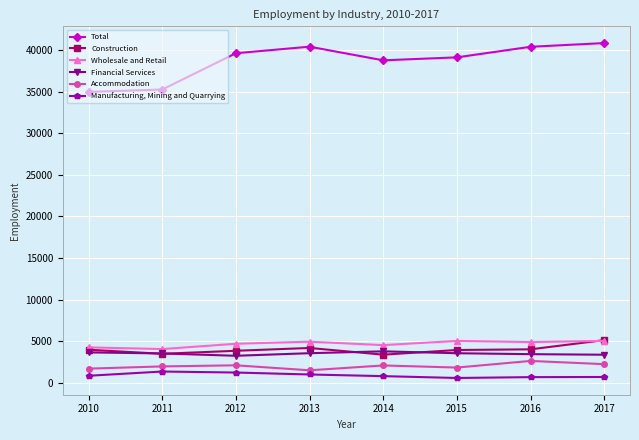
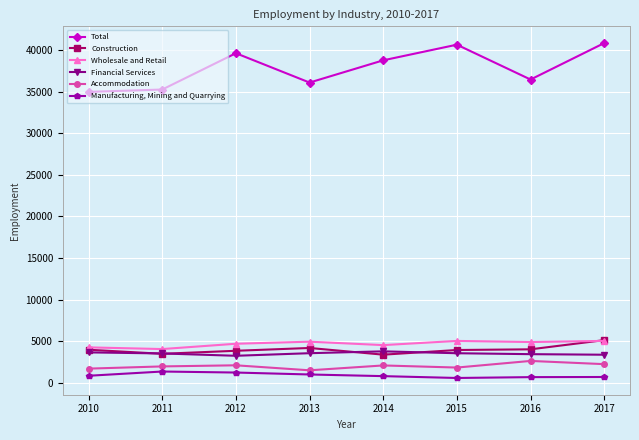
Total, 2013: 40000 -> 36000
Total, 2015: 39000 -> 41000
Total, 2016: 40000 -> 36000
